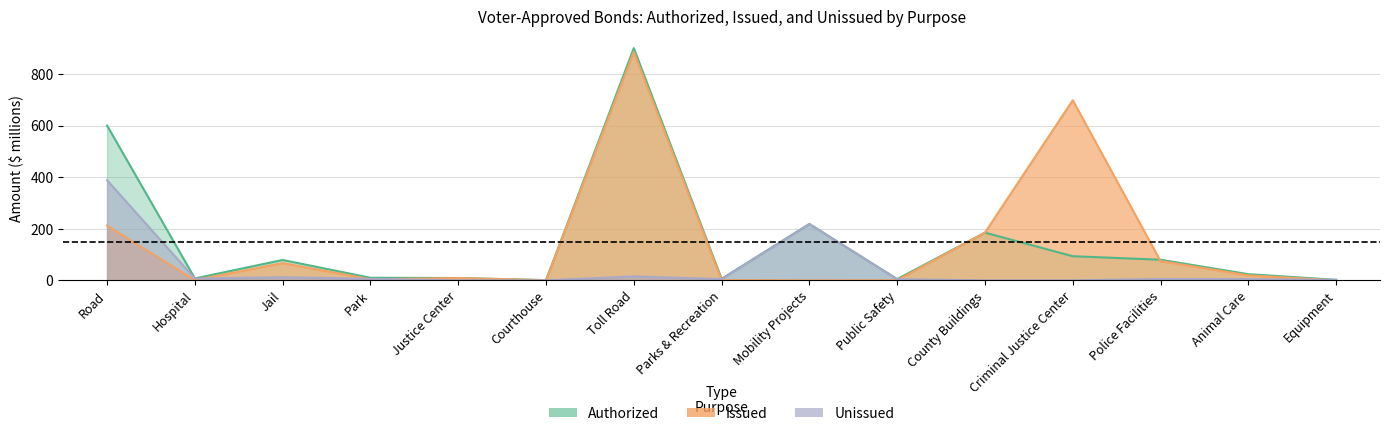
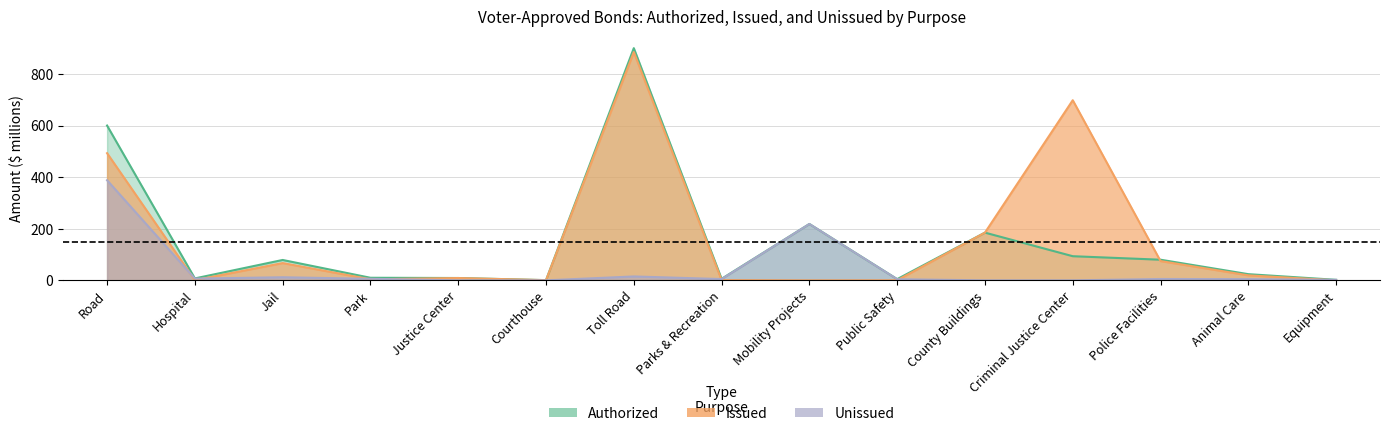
Issued, Road: 210 -> 490
